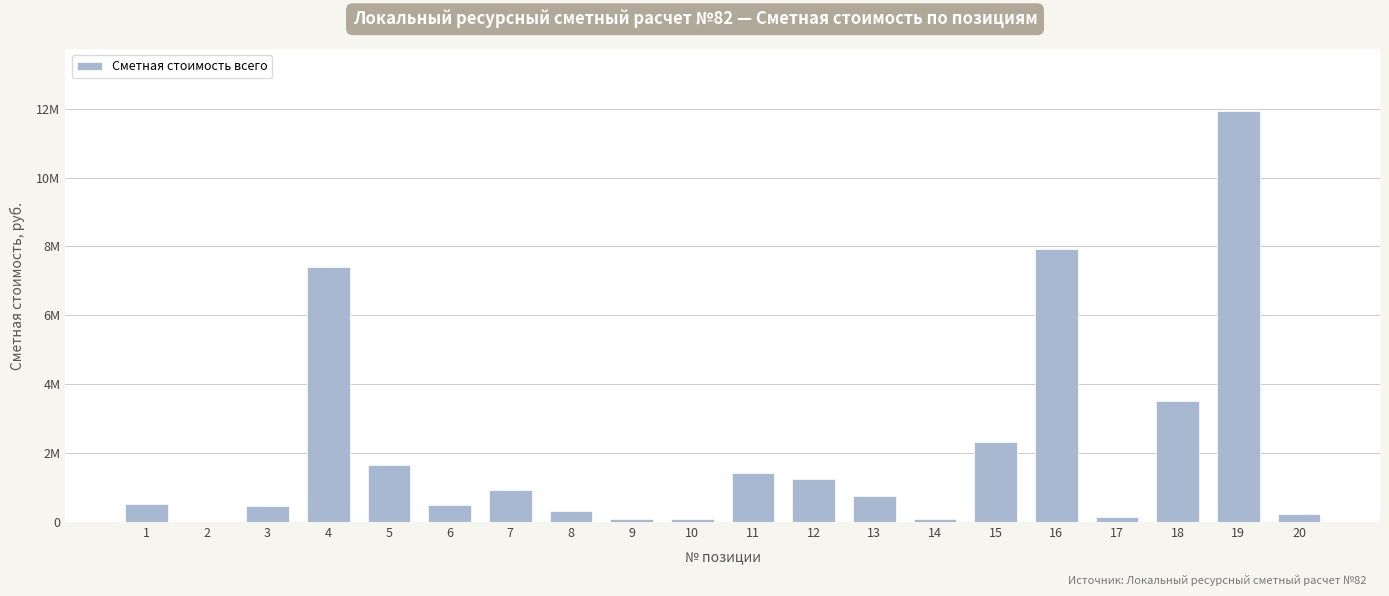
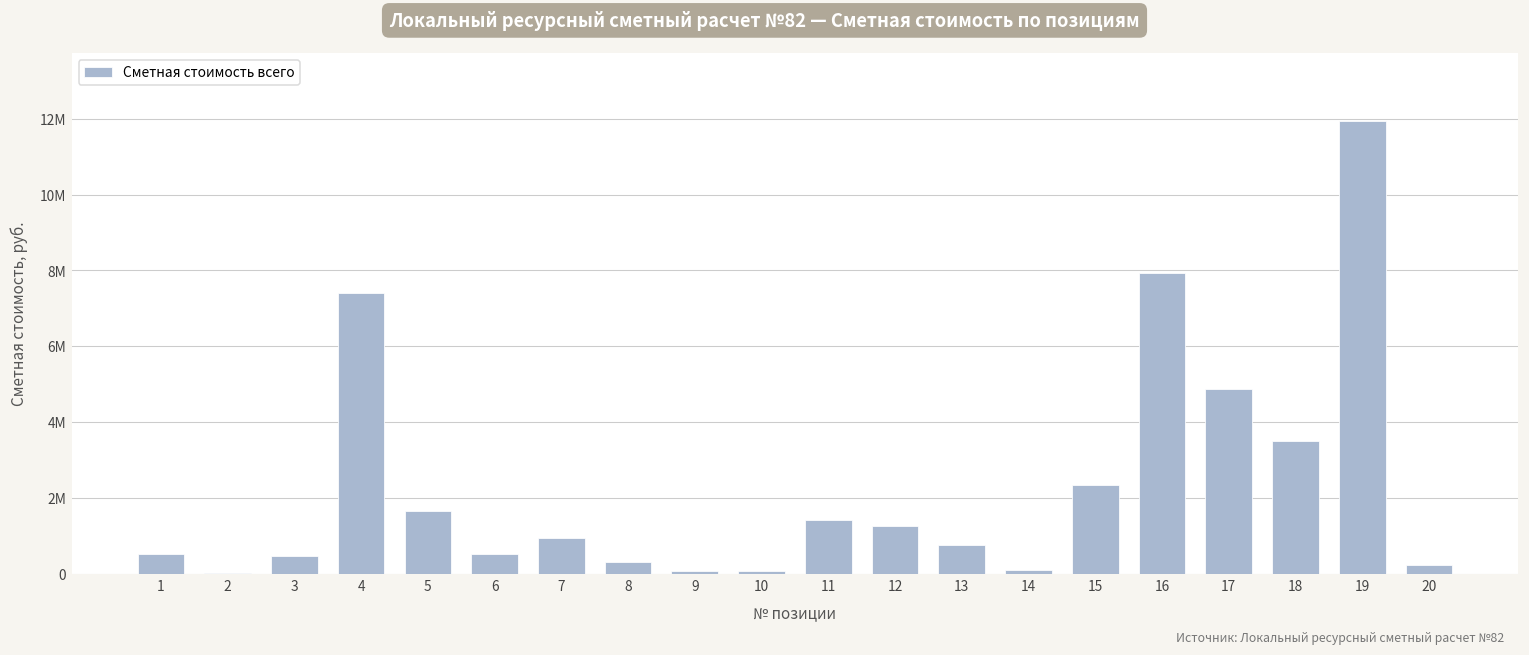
17: 100000 -> 4900000
